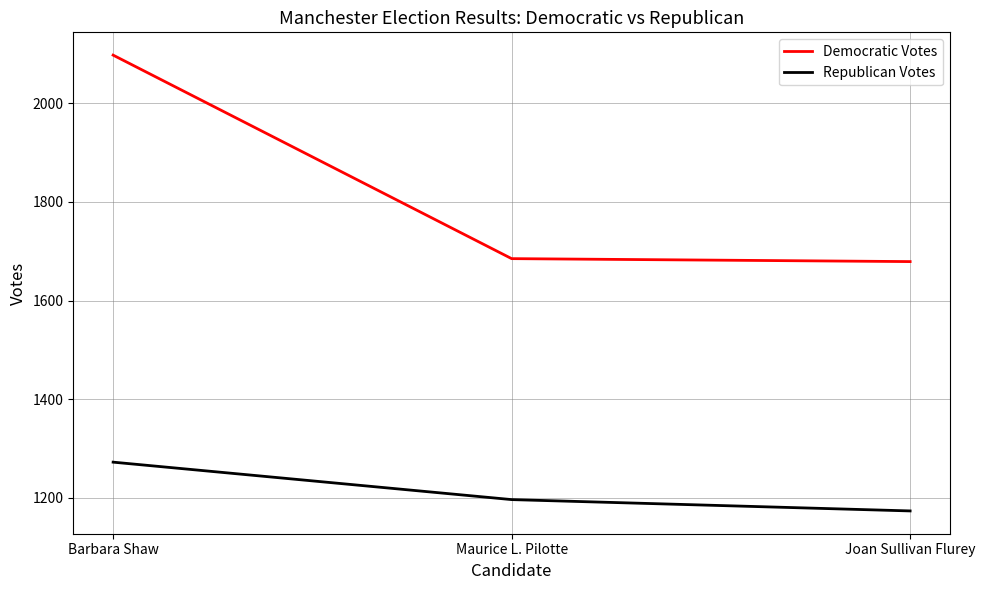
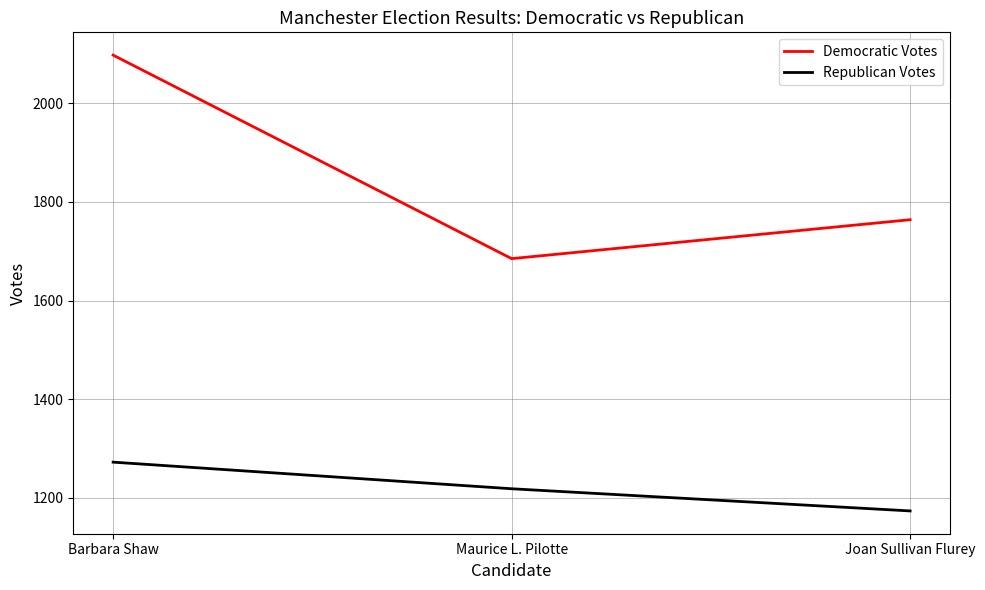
Republican Votes, Maurice L. Pilotte: 1200 -> 1220
Democratic Votes, Joan Sullivan Flurey: 1680 -> 1760
